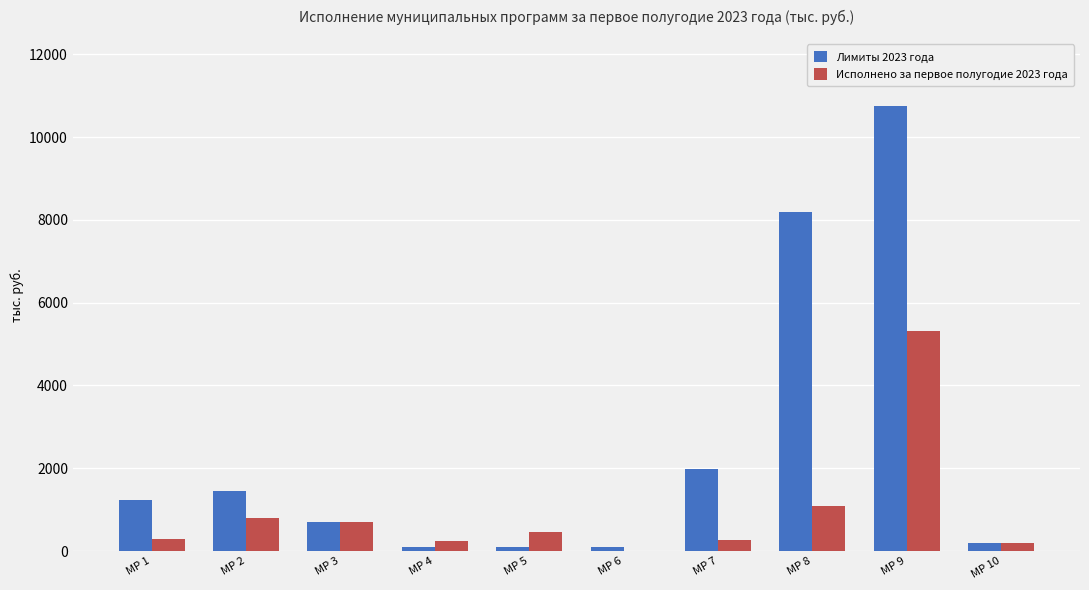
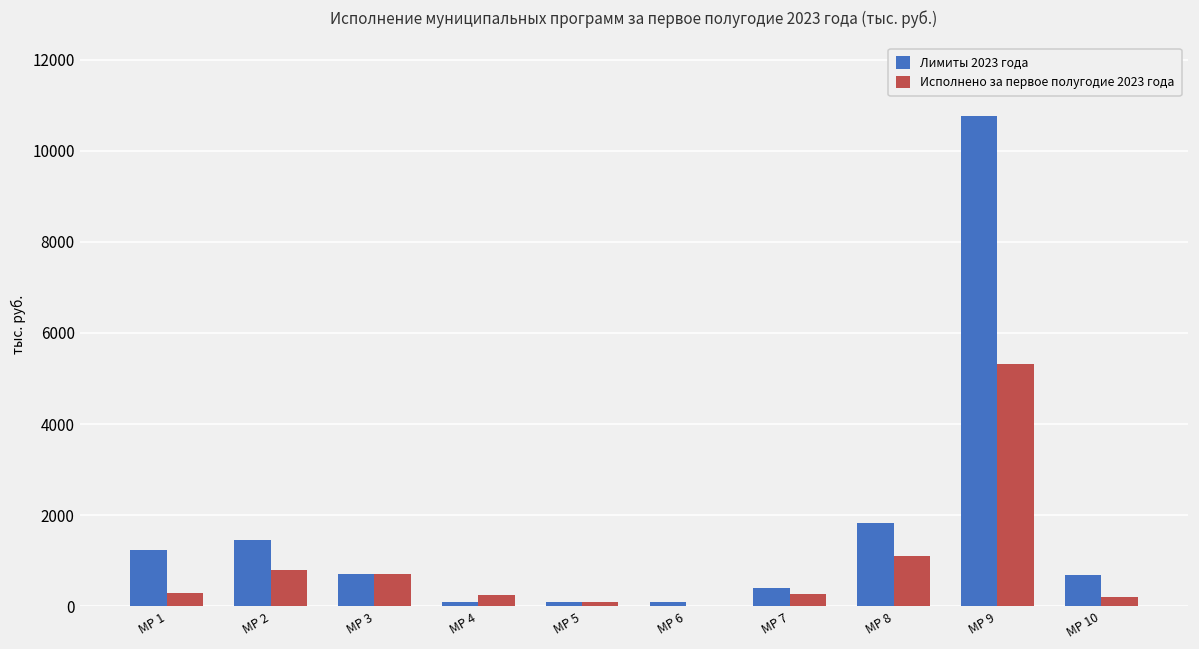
Исполнено за первое полугодие 2023 года, MP 5: 500 -> 100
Лимиты 2023 года, MP 7: 2000 -> 400
Лимиты 2023 года, MP 8: 8200 -> 1800
Лимиты 2023 года, MP 10: 200 -> 700
